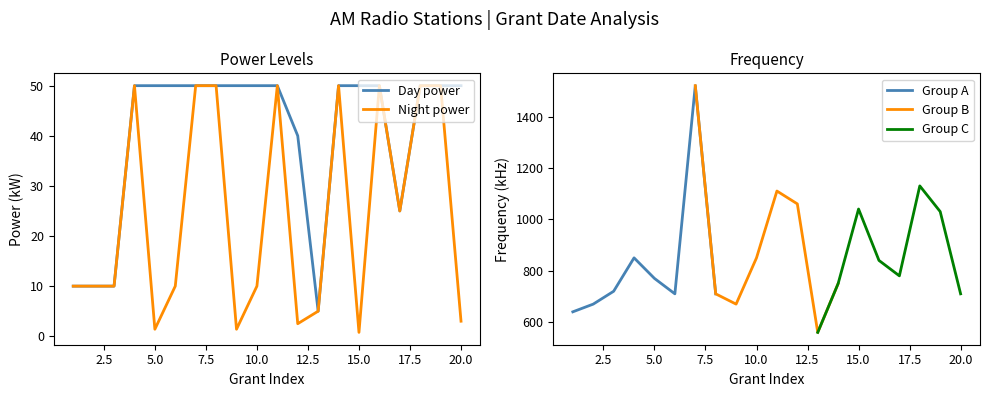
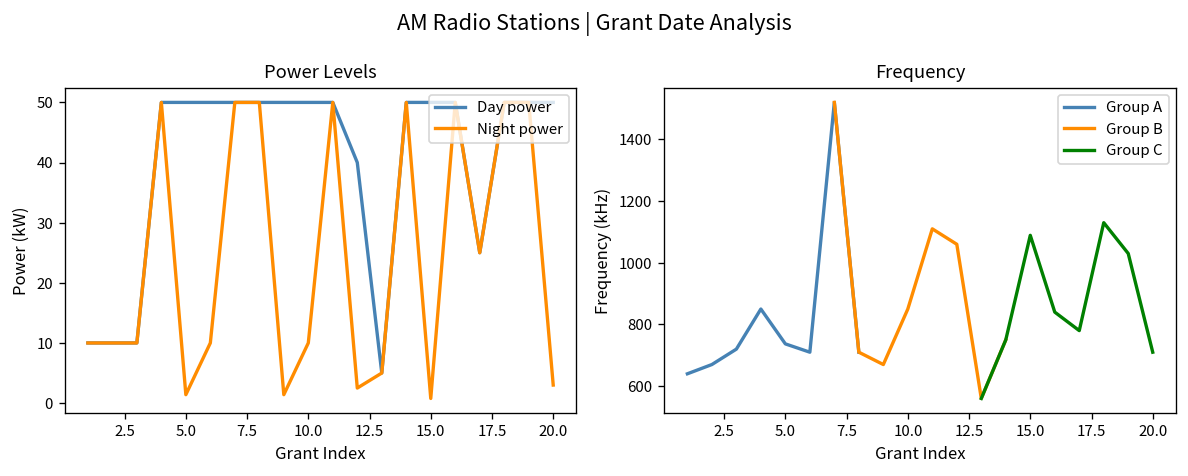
Frequency, Group A, 5.0: 770 -> 740
Frequency, Group C, 15.0: 1040 -> 1090
